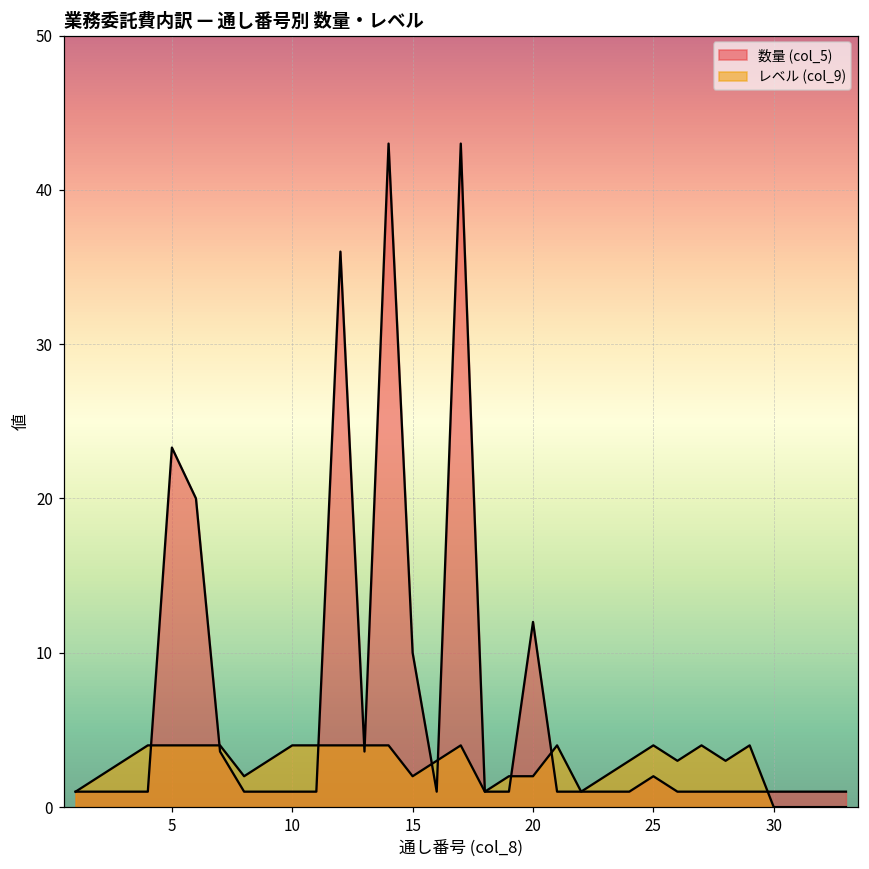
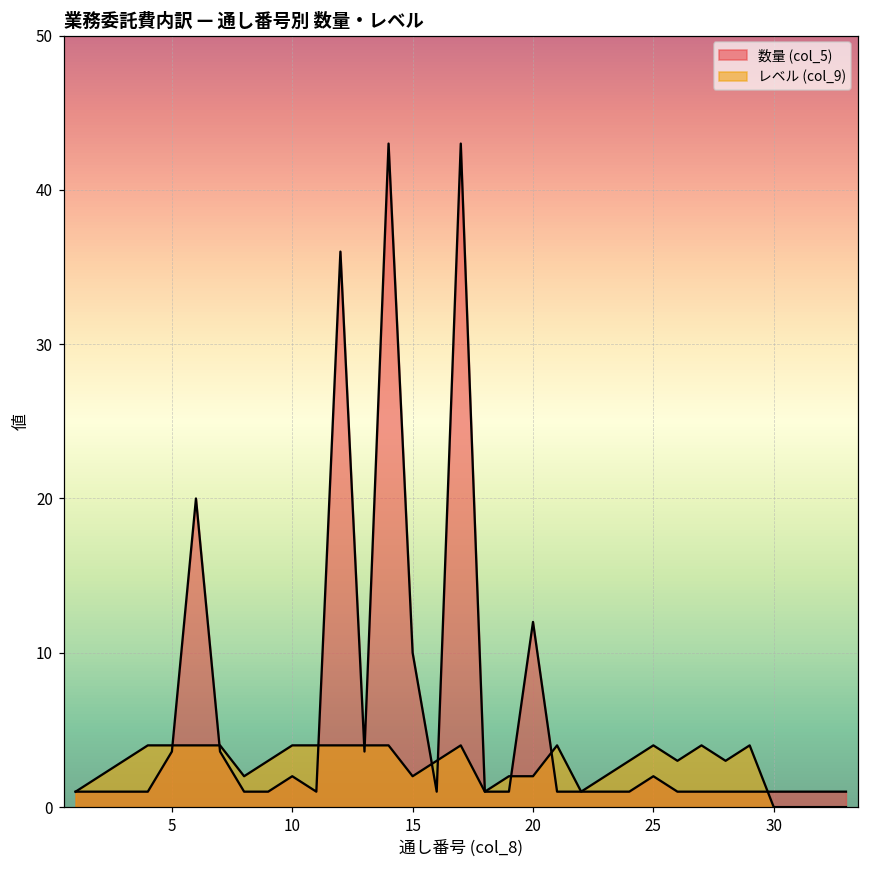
数量 (col_5), 5: 23.3 -> 3.6
数量 (col_5), 10: 1 -> 2
